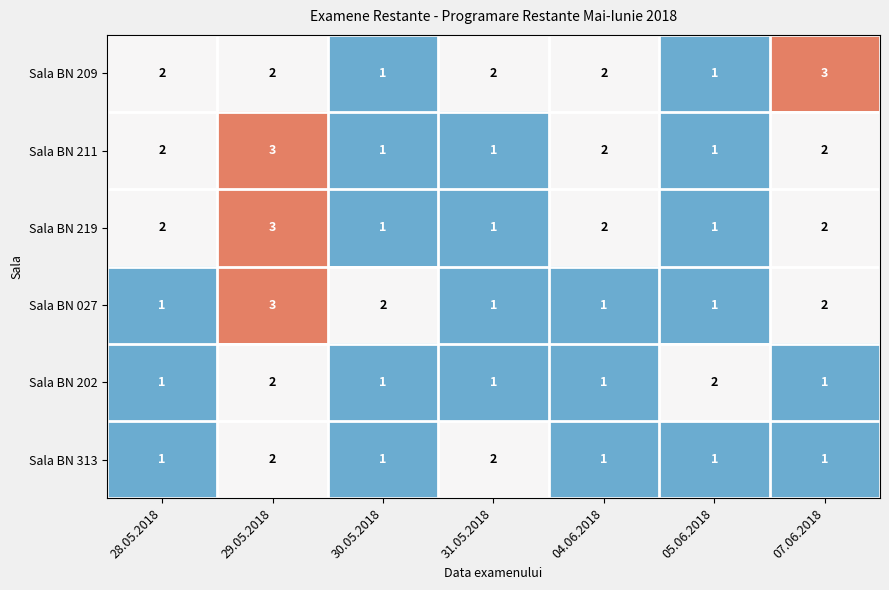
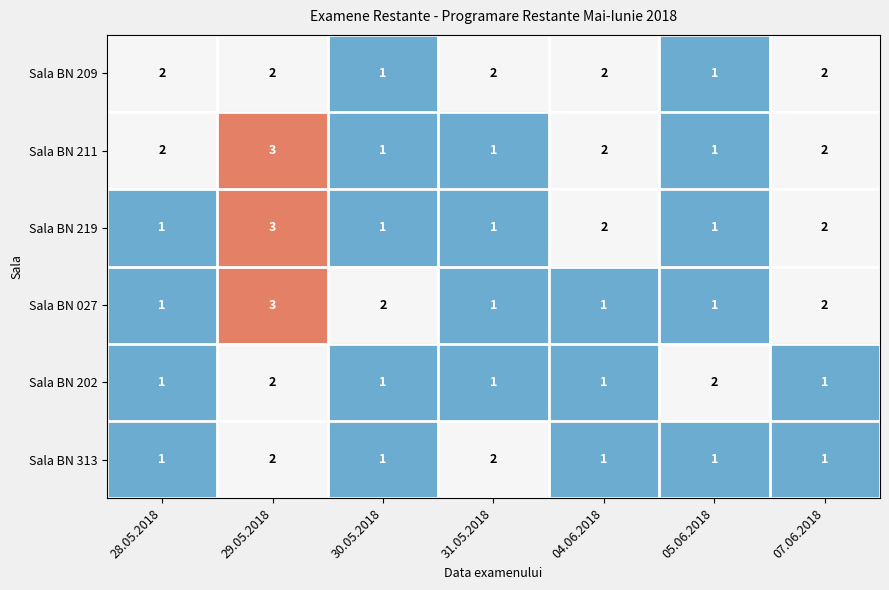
Sala BN 209, 07.06.2018: 3 -> 2
Sala BN 219, 28.05.2018: 2 -> 1
